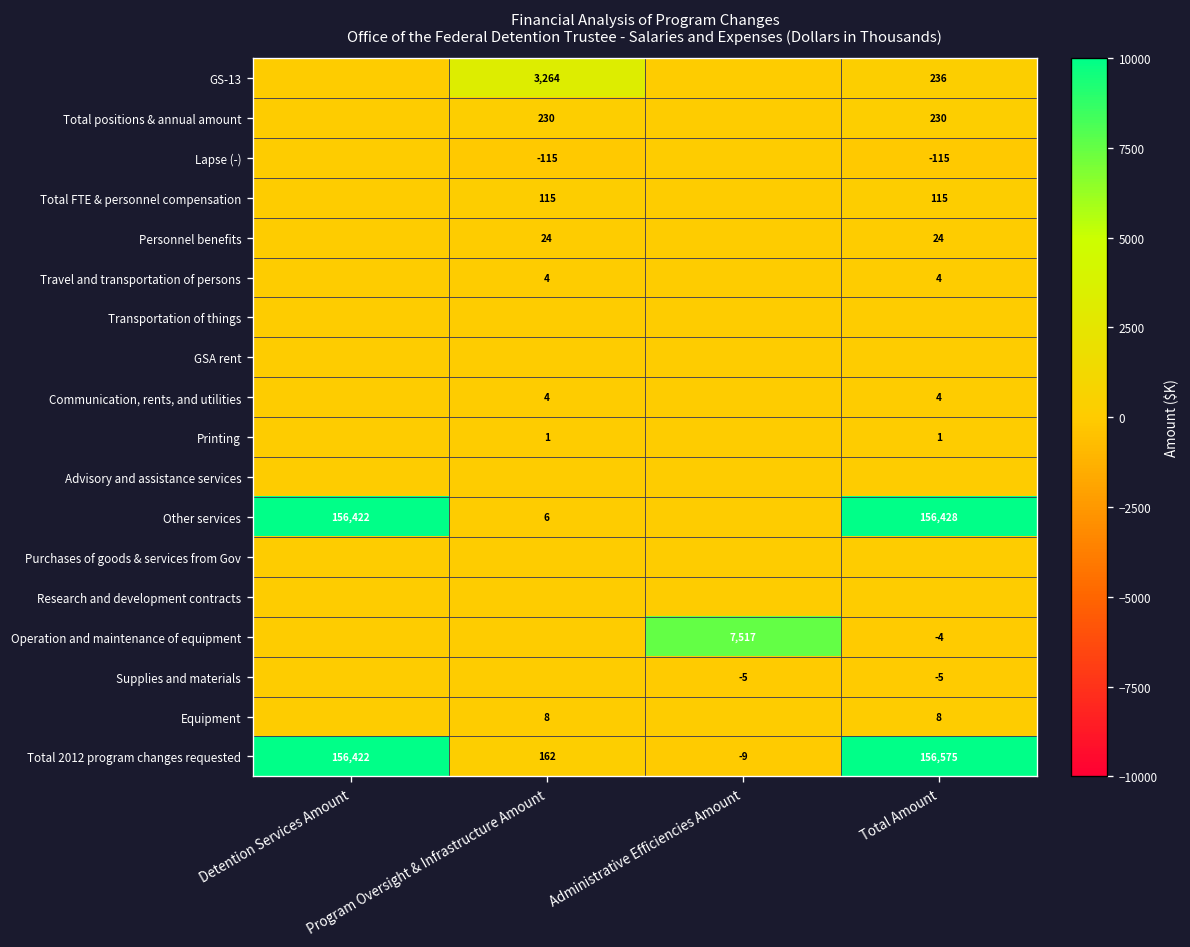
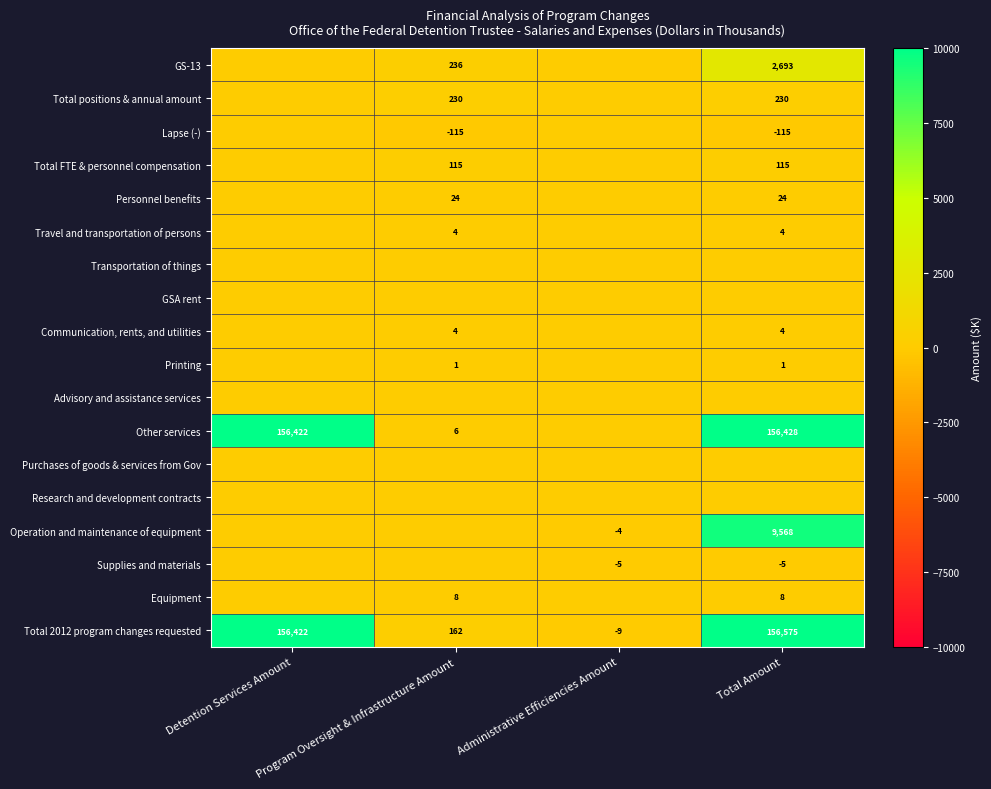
GS-13, Program Oversight & Infrastructure Amount: 3,264 -> 236
GS-13, Total Amount: 236 -> 2,693
Operation and maintenance of equipment, Administrative Efficiencies Amount: 7,517 -> -4
Operation and maintenance of equipment, Total Amount: -4 -> 9,568
